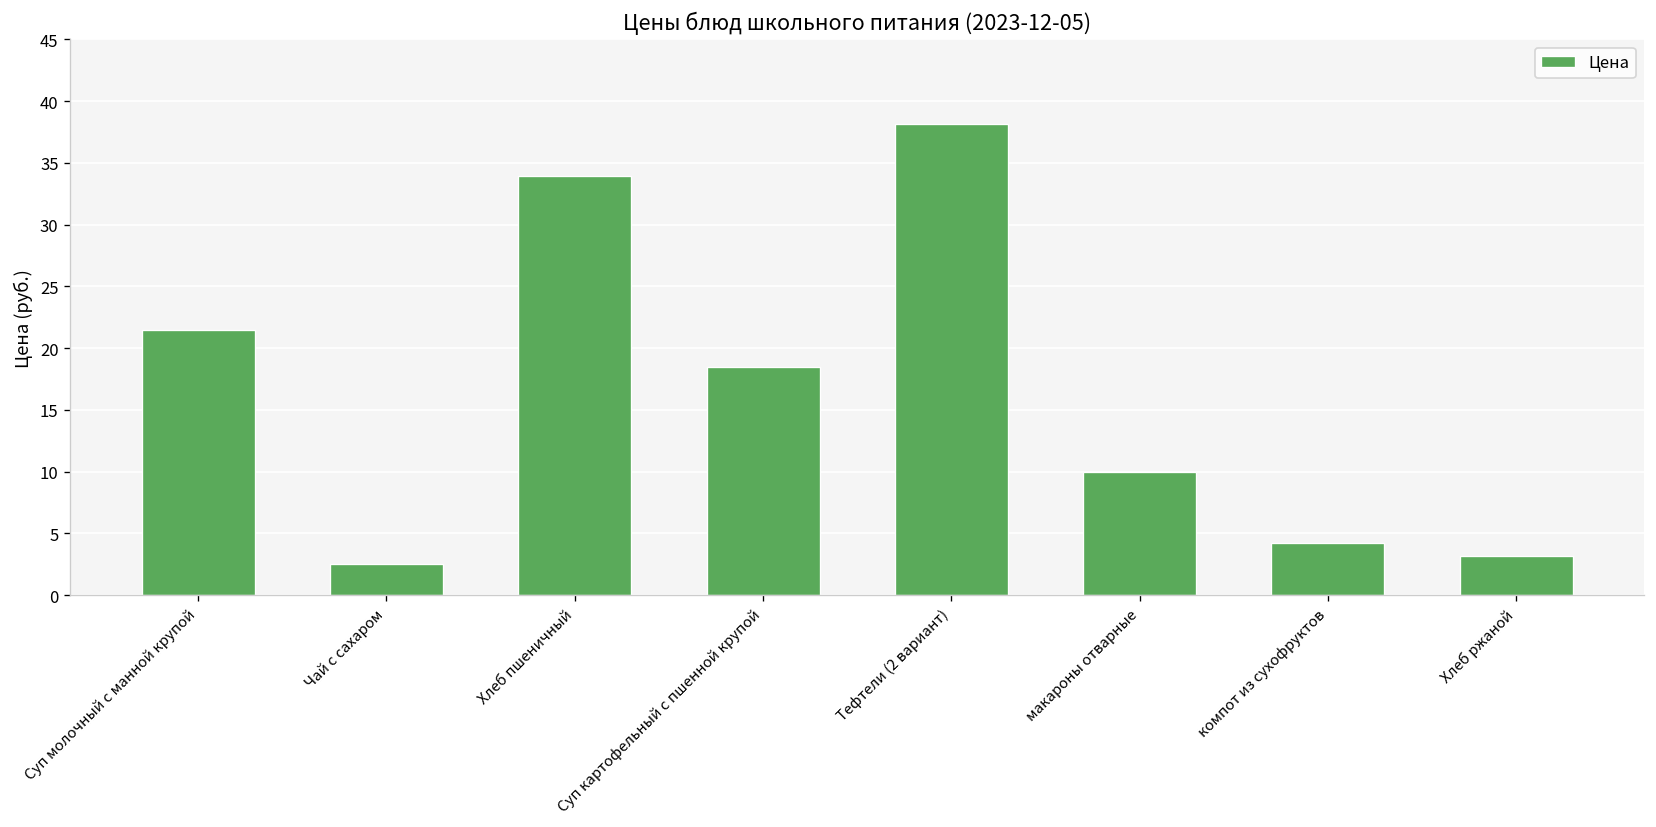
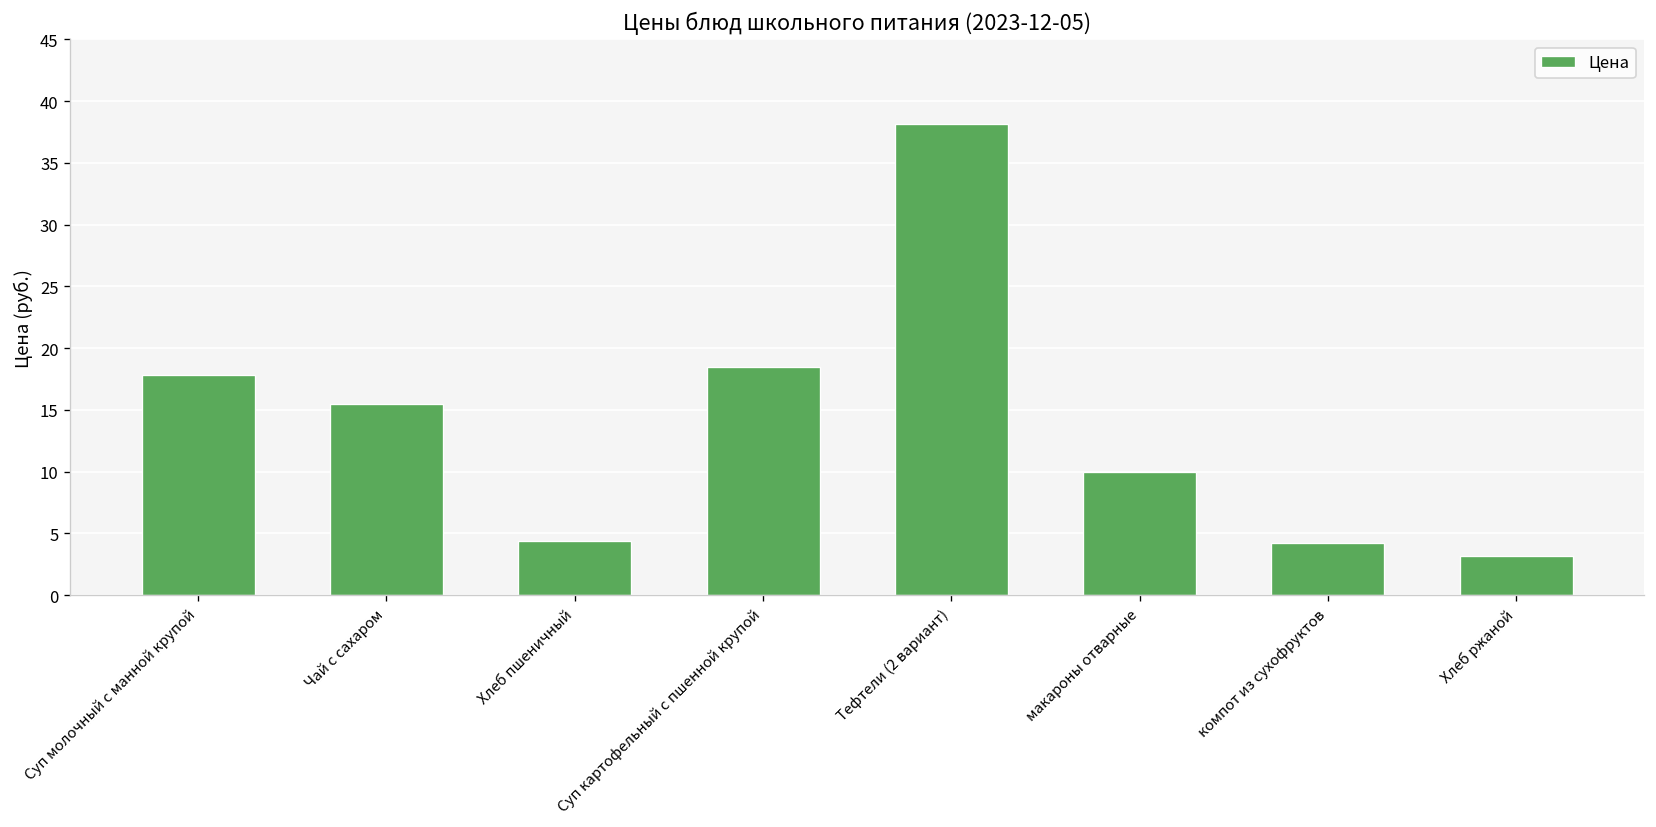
Суп молочный с манной крупой: 21.5 -> 17.9
Чай с сахаром: 2.5 -> 15.5
Хлеб пшеничный: 33.9 -> 4.4
